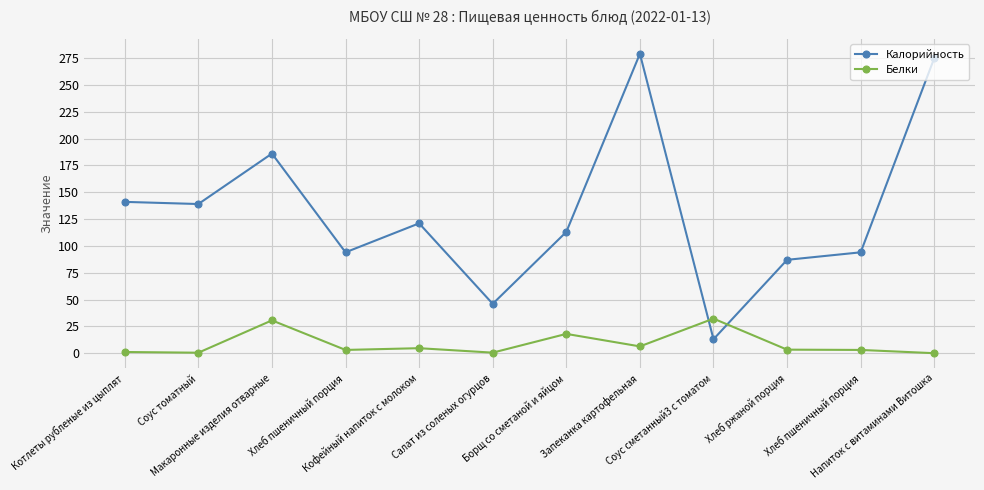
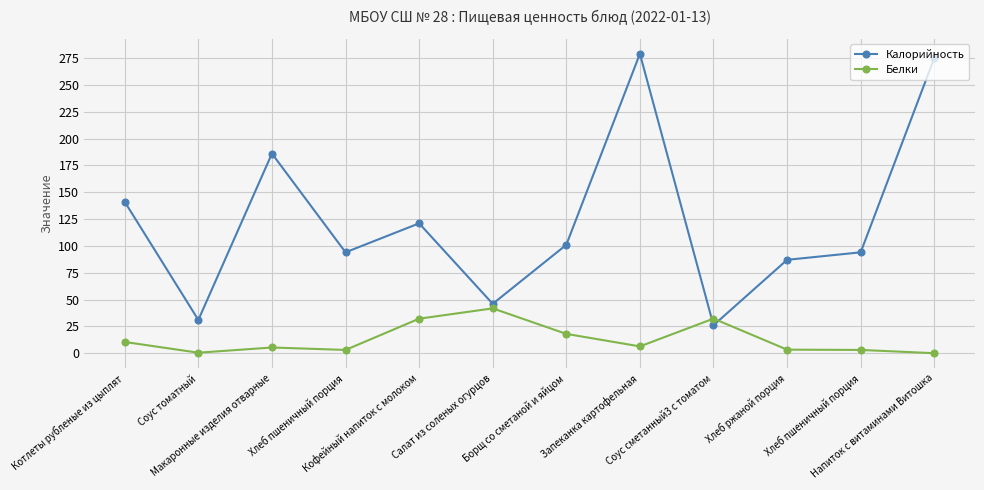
Белки, Котлеты рубленые из цыплят: 1 -> 10
Калорийность, Соус томатный: 139 -> 31
Белки, Макаронные изделия отварные: 31 -> 5
Белки, Кофейный напиток с молоком: 5 -> 32
Белки, Салат из соленых огурцов: 1 -> 42
Калорийность, Борщ со сметаной и яйцом: 113 -> 101
Калорийность, Соус сметанный3 с томатом: 13 -> 26
